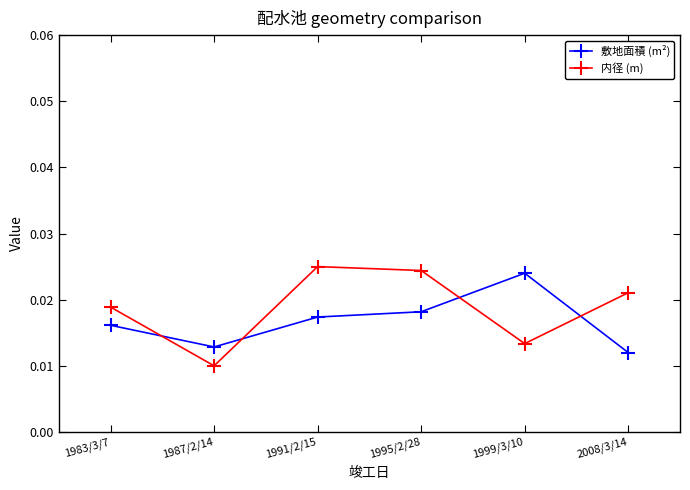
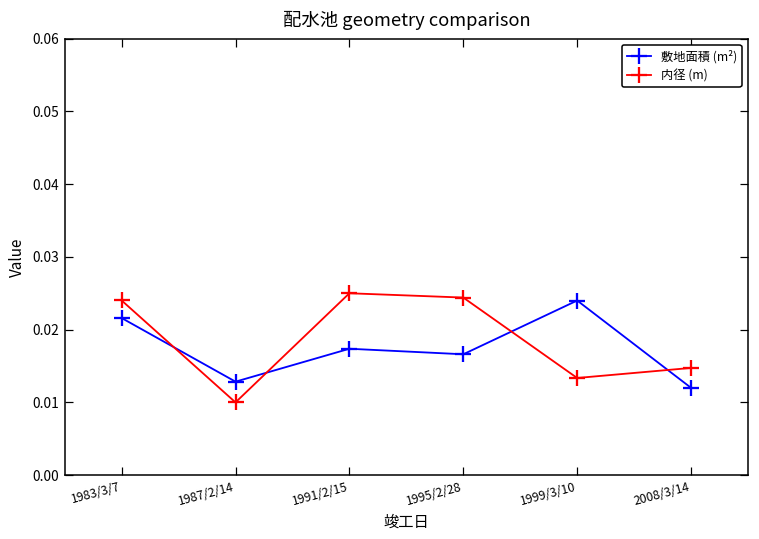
敷地面積 (m²), 1983/3/7: 0.016 -> 0.022
内径 (m), 1983/3/7: 0.019 -> 0.024
敷地面積 (m²), 1995/2/28: 0.018 -> 0.017
内径 (m), 2008/3/14: 0.021 -> 0.015
